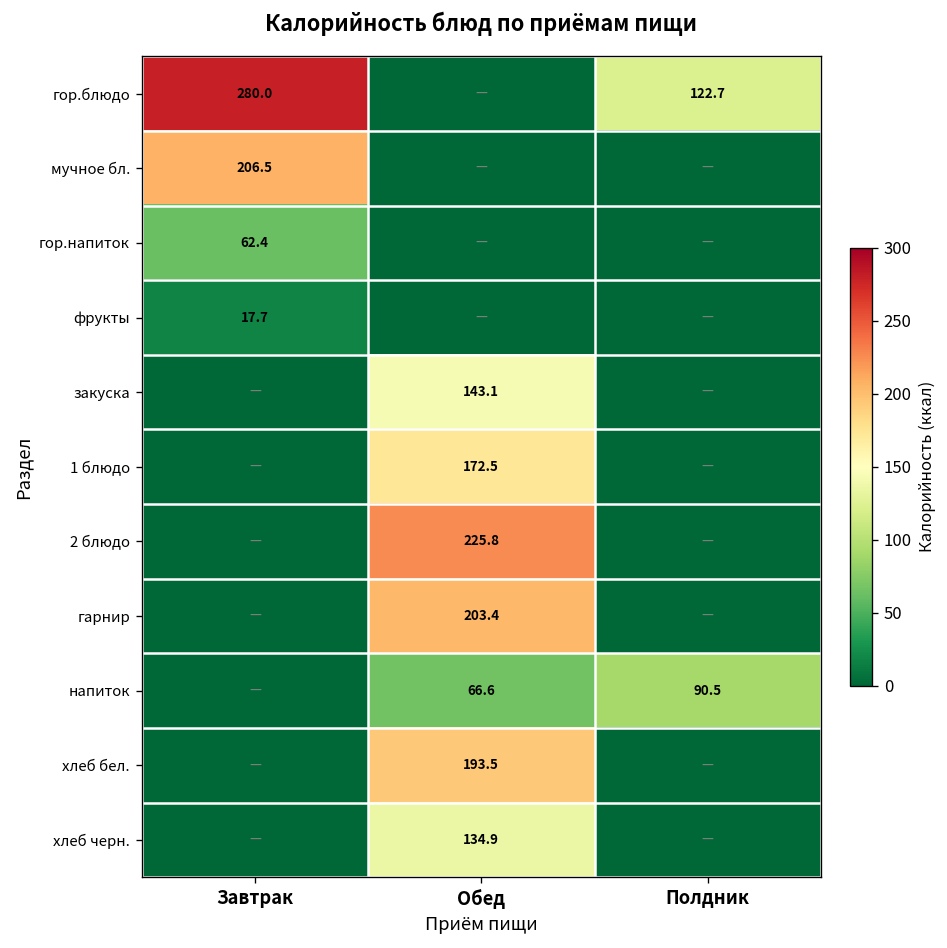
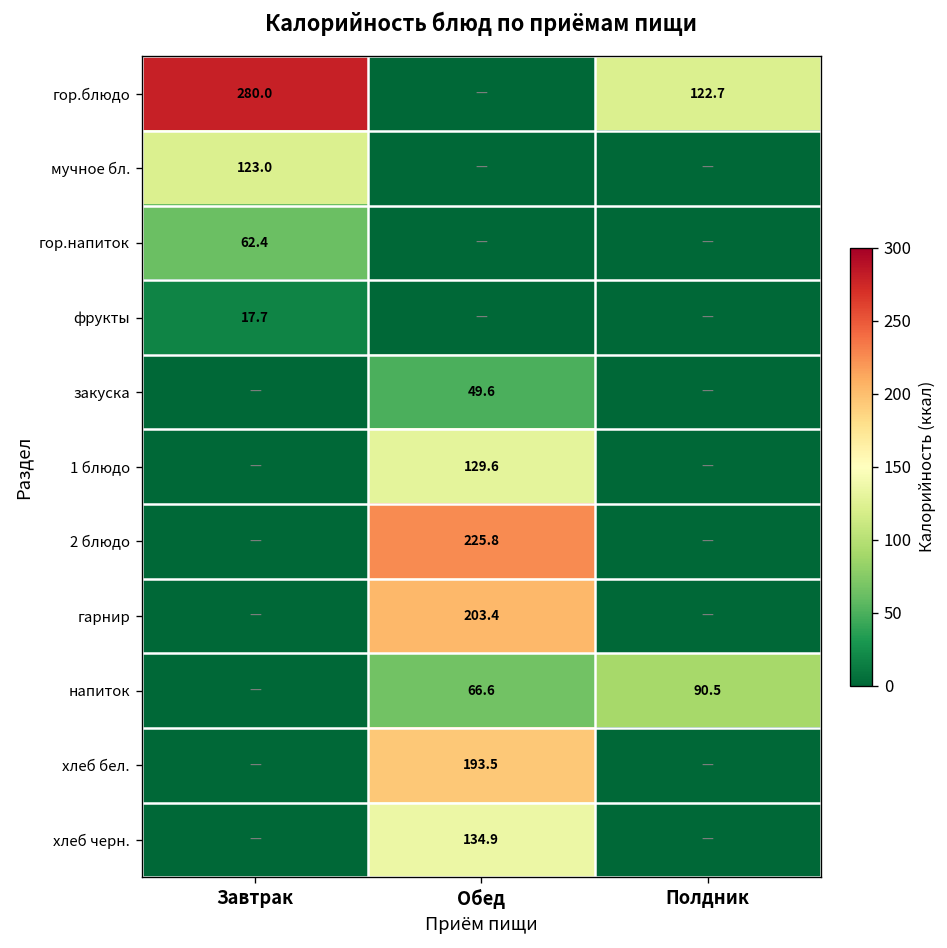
мучное бл., Завтрак: 206.5 -> 123.0
закуска, Обед: 143.1 -> 49.6
1 блюдо, Обед: 172.5 -> 129.6
